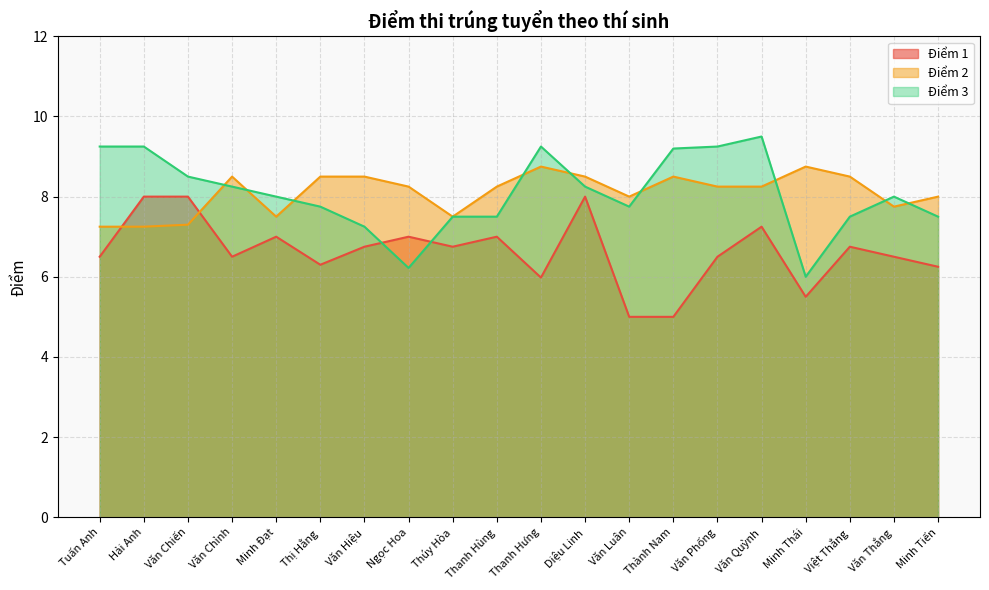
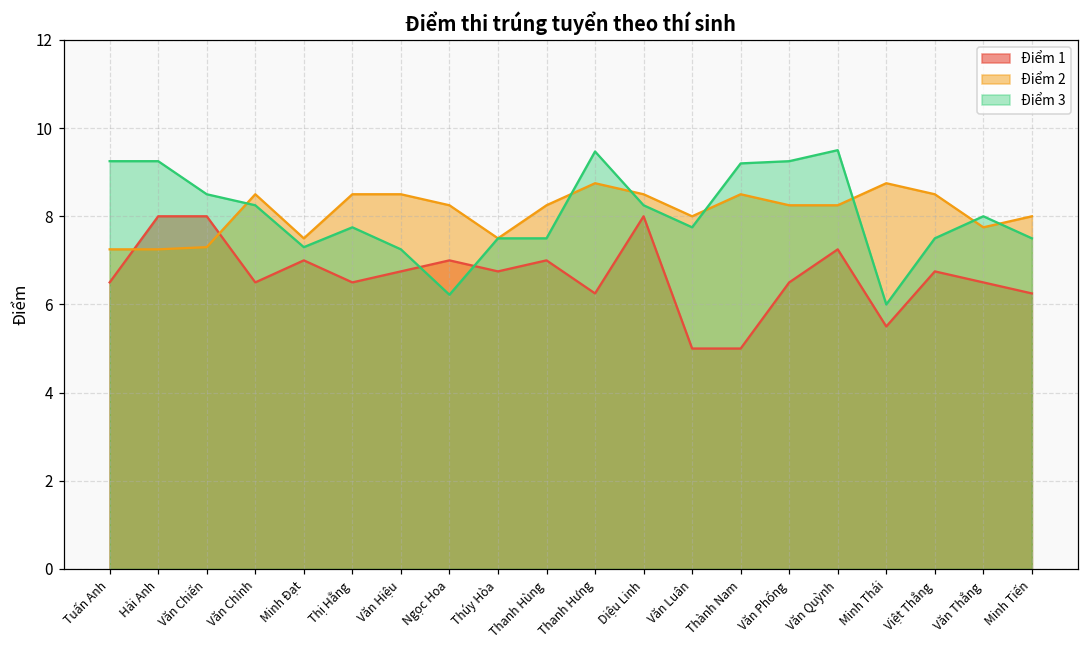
Điểm 3, Minh Đạt: 8.0 -> 7.3
Điểm 1, Thị Hằng: 6.3 -> 6.5
Điểm 1, Thanh Hưng: 6.0 -> 6.3
Điểm 3, Thanh Hưng: 9.3 -> 9.5
